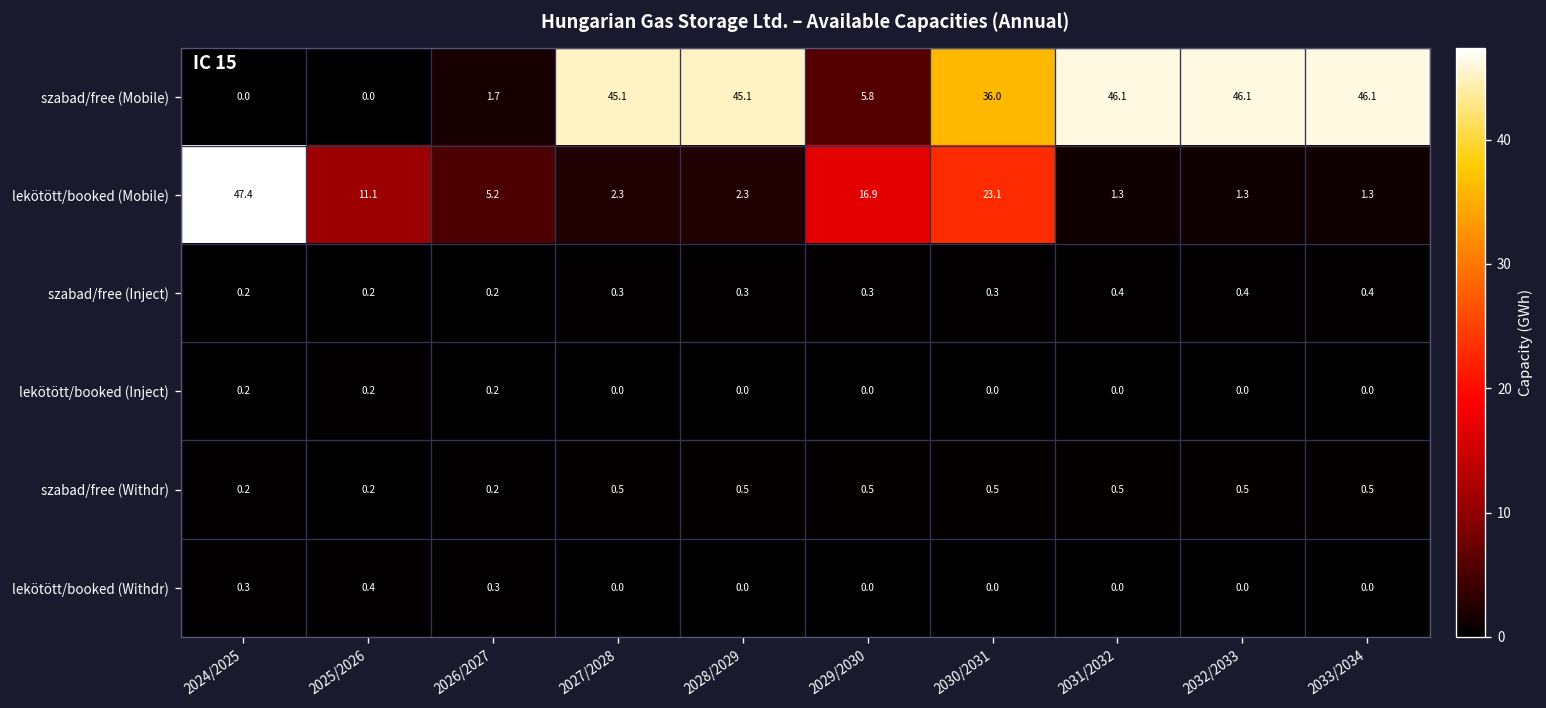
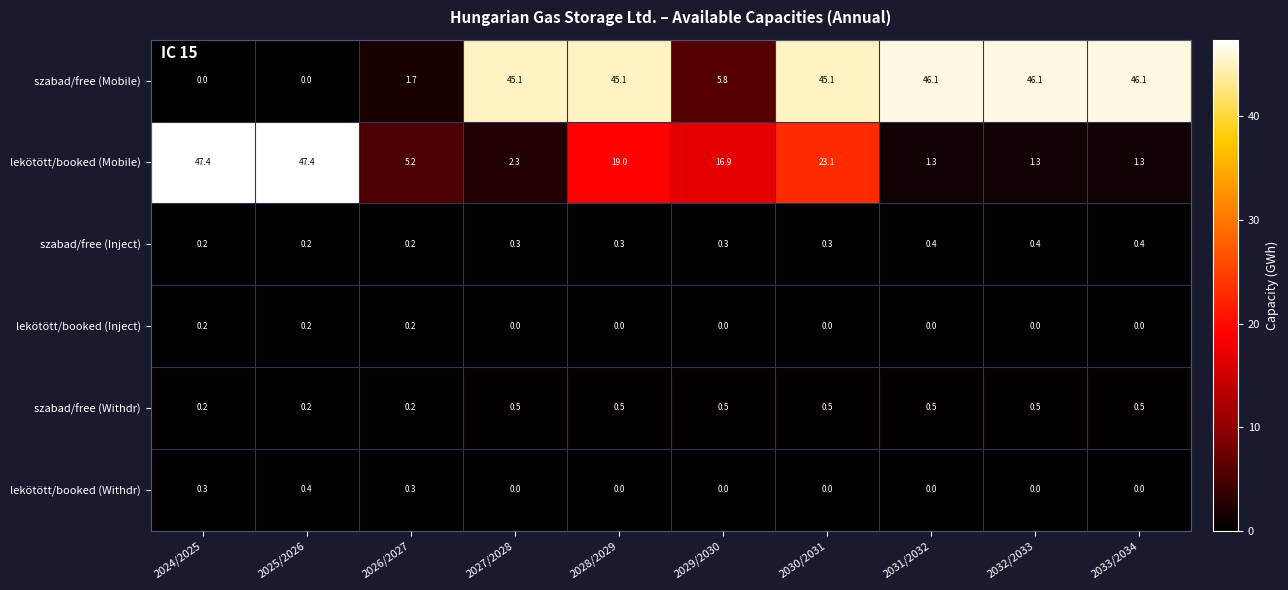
szabad/free (Mobile), 2030/2031: 36.0 -> 45.1
lekötött/booked (Mobile), 2025/2026: 11.1 -> 47.4
lekötött/booked (Mobile), 2028/2029: 2.3 -> 19.0
